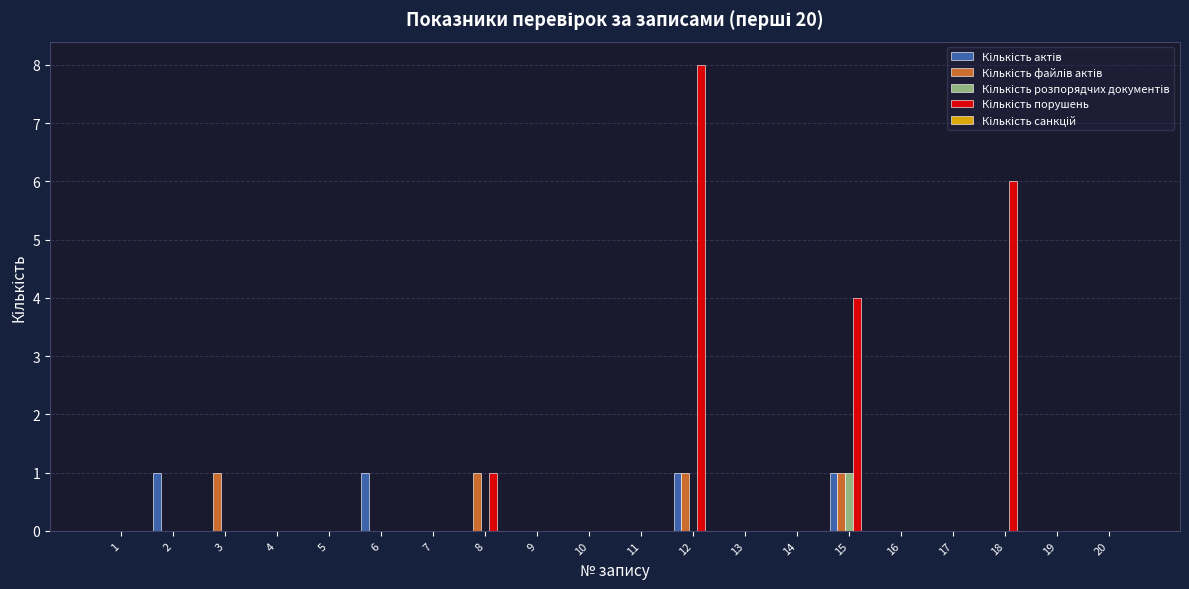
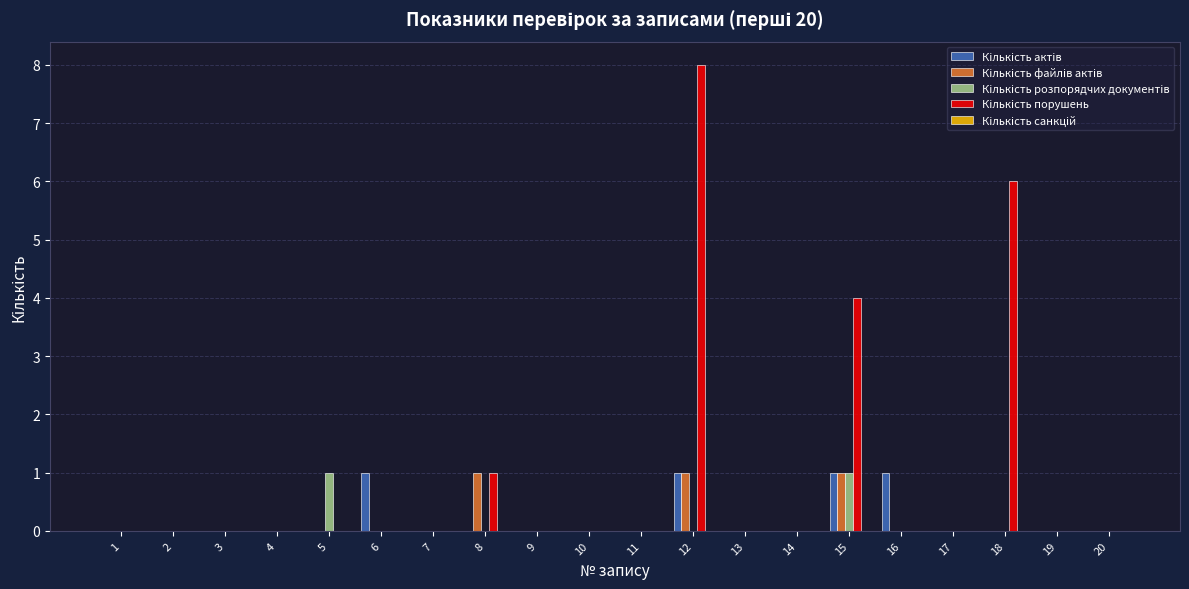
Кількість актів, 2: 1 -> 0
Кількість файлів актів, 3: 1 -> 0
Кількість розпорядчих документів, 5: 0 -> 1
Кількість актів, 16: 0 -> 1
